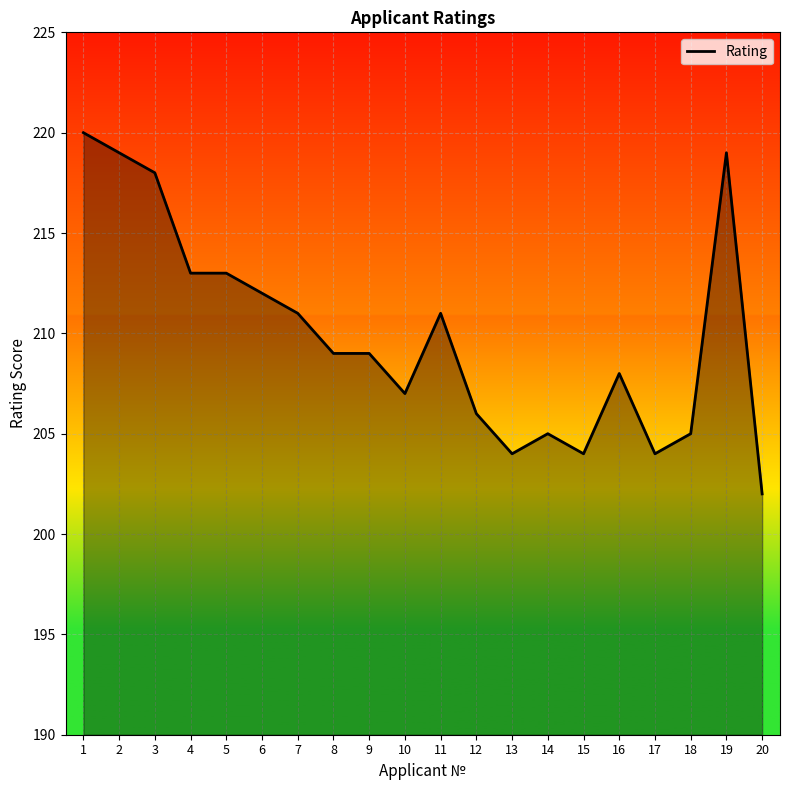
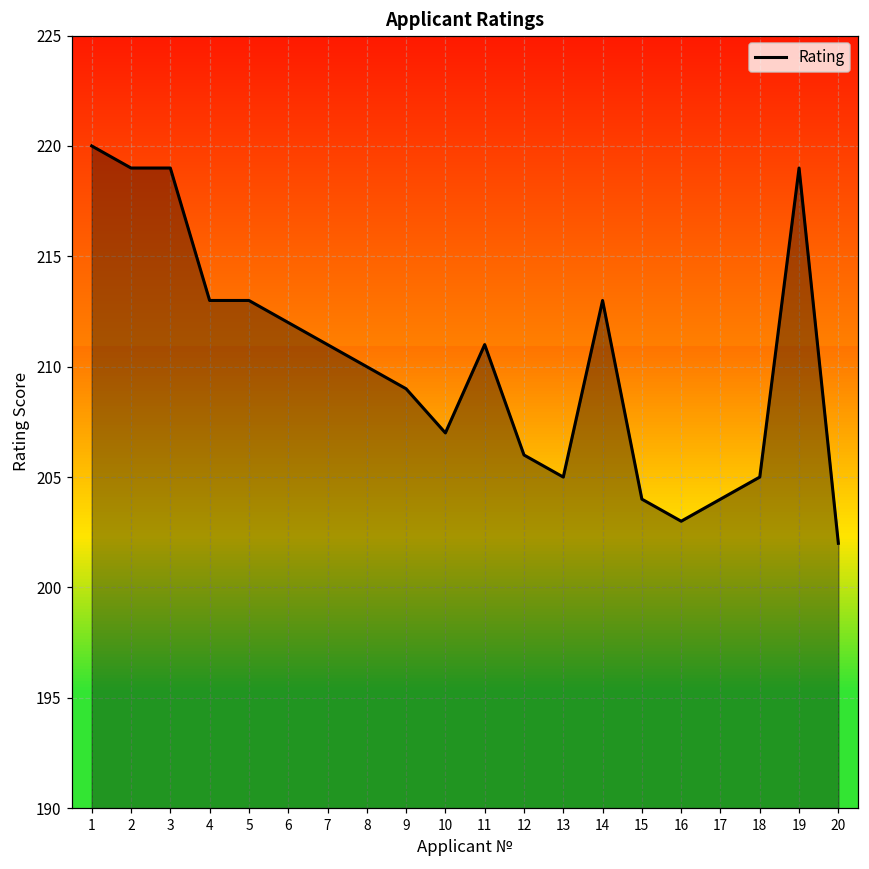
3: 218 -> 219
8: 209 -> 210
13: 204 -> 205
14: 205 -> 213
16: 208 -> 203
